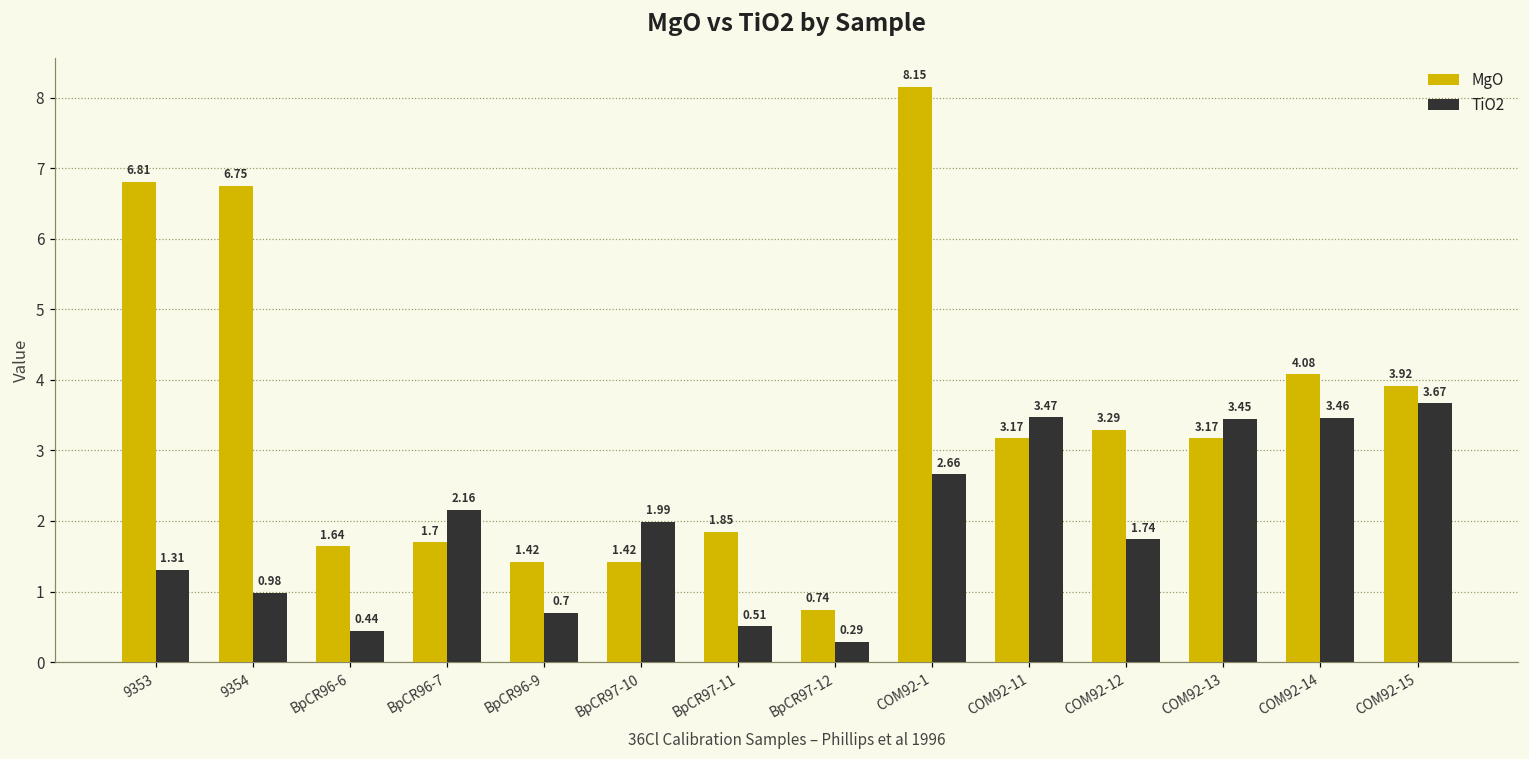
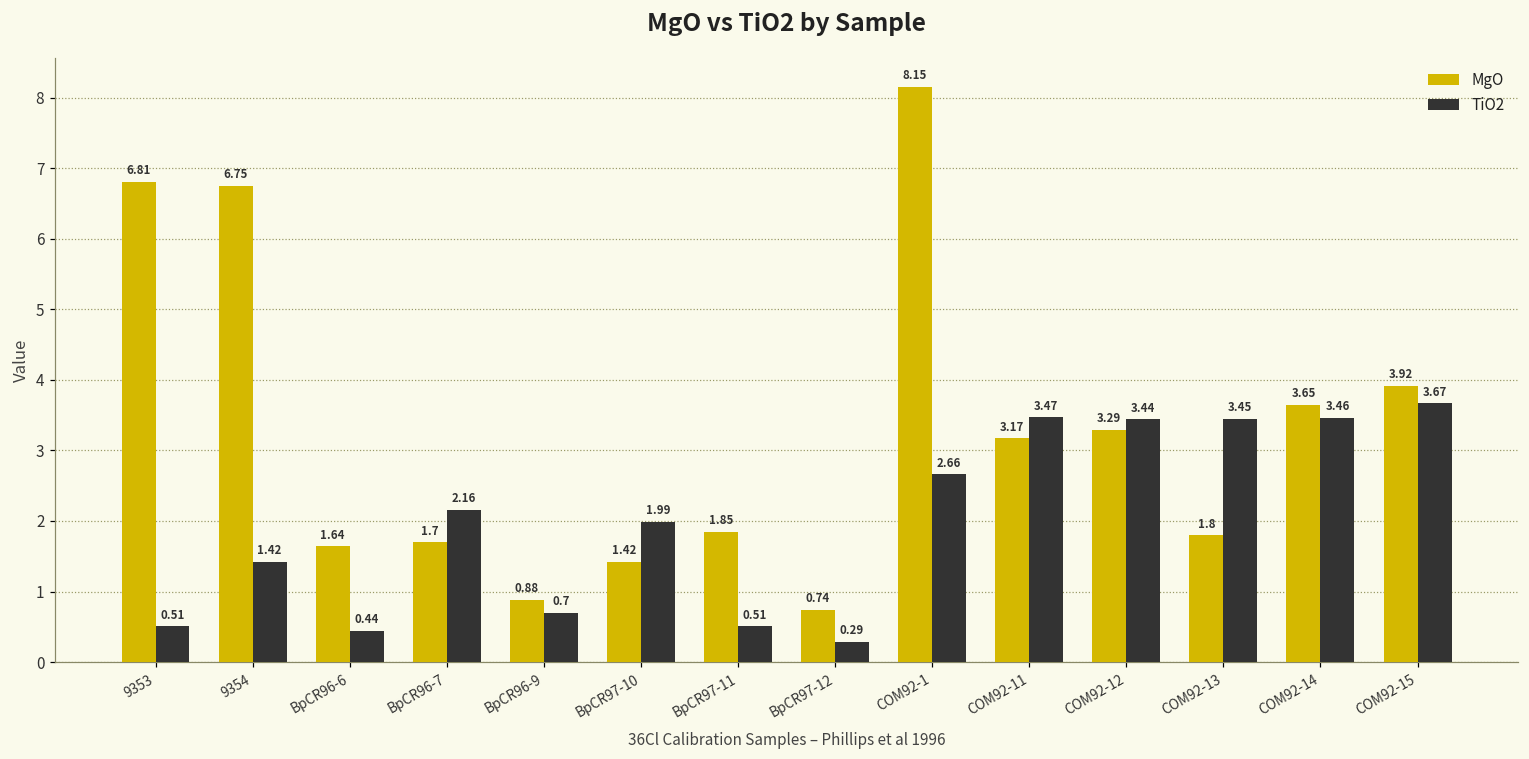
TiO2, 9353: 1.31 -> 0.51
TiO2, 9354: 0.98 -> 1.42
MgO, BpCR96-9: 1.42 -> 0.88
TiO2, COM92-12: 1.74 -> 3.44
MgO, COM92-13: 3.17 -> 1.8
MgO, COM92-14: 4.08 -> 3.65
